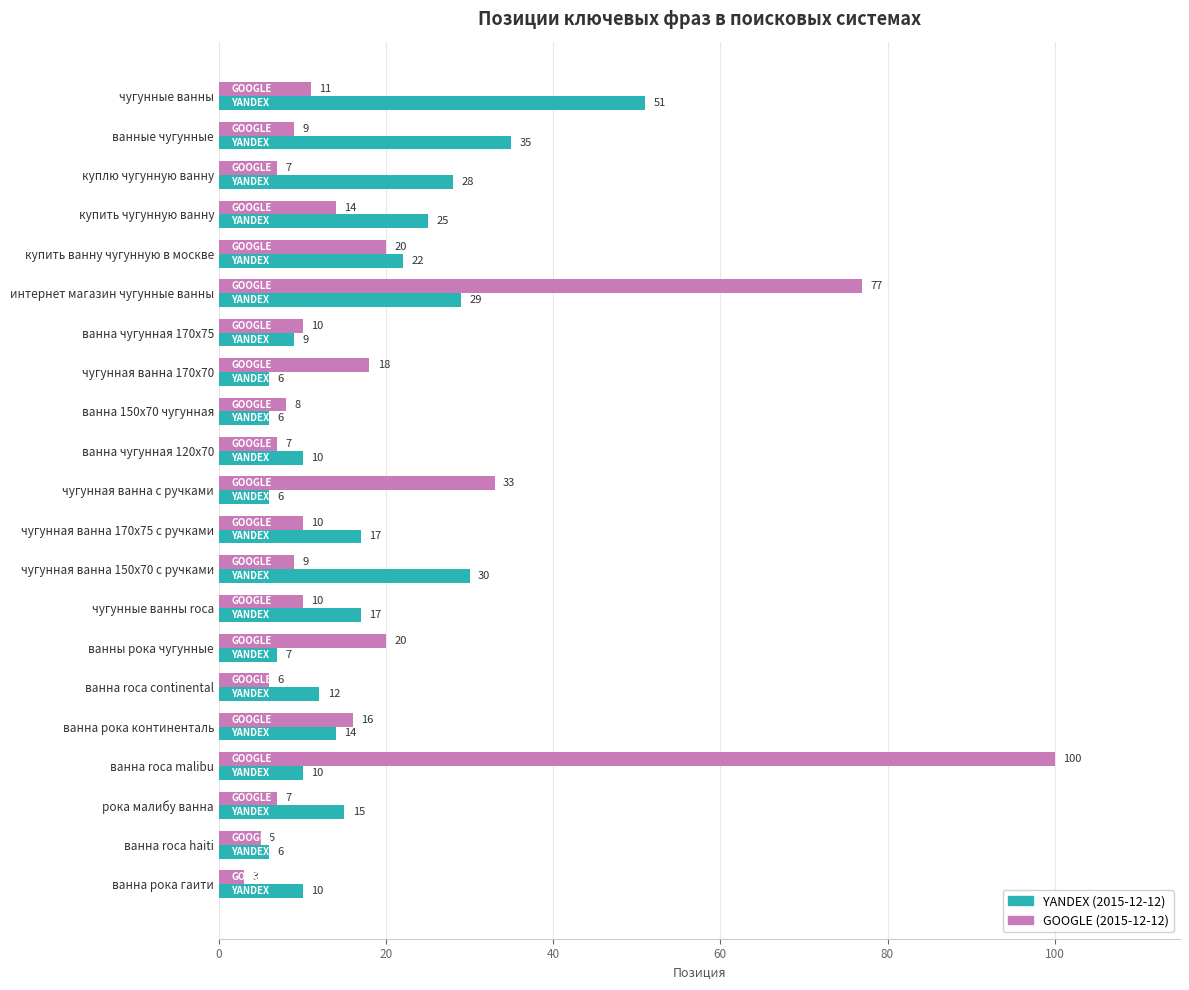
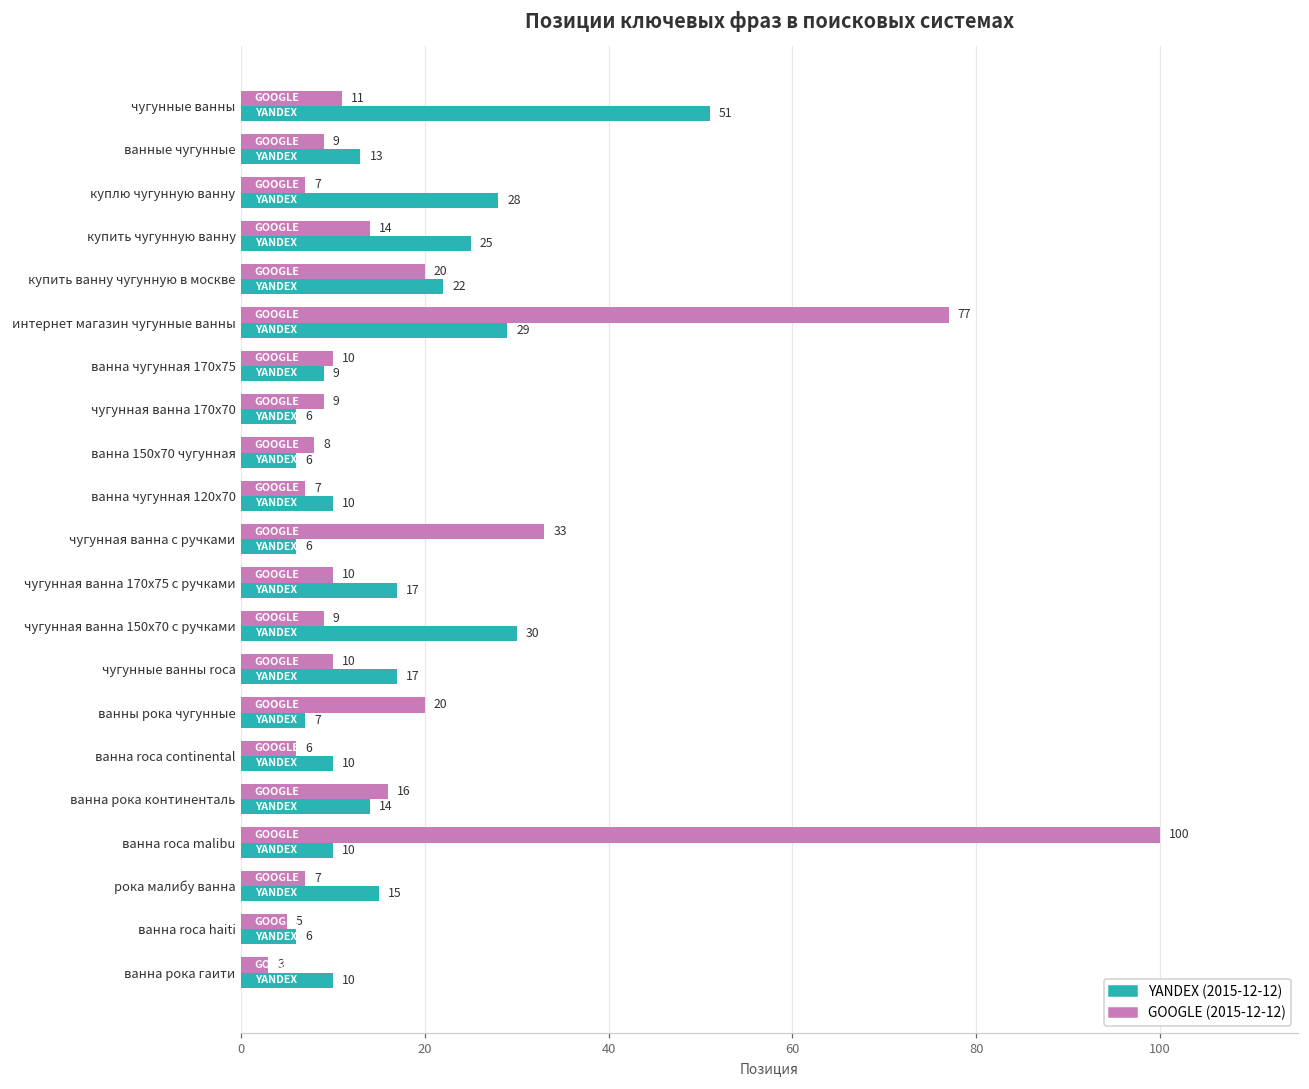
YANDEX (2015-12-12), ванные чугунные: 35 -> 13
GOOGLE (2015-12-12), чугунная ванна 170х70: 18 -> 9
YANDEX (2015-12-12), ванна roca continental: 12 -> 10
